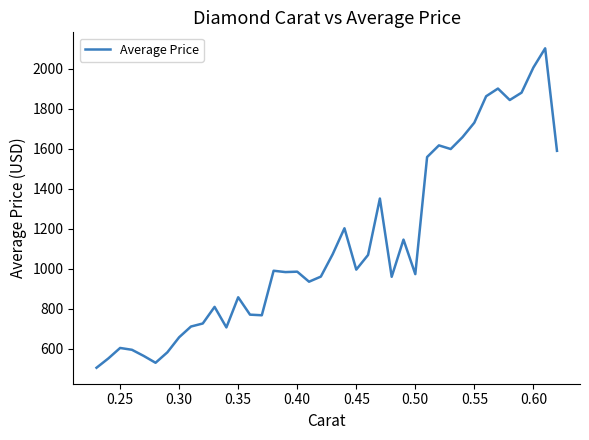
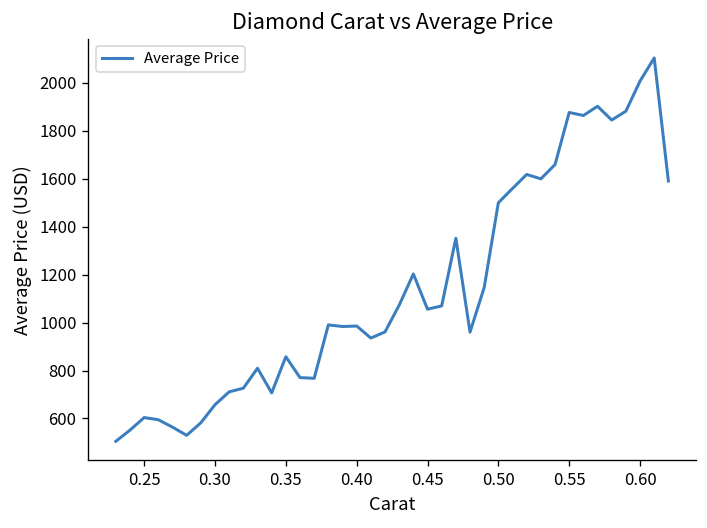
0.45: 1000 -> 1060
0.50: 970 -> 1500
0.55: 1730 -> 1880
